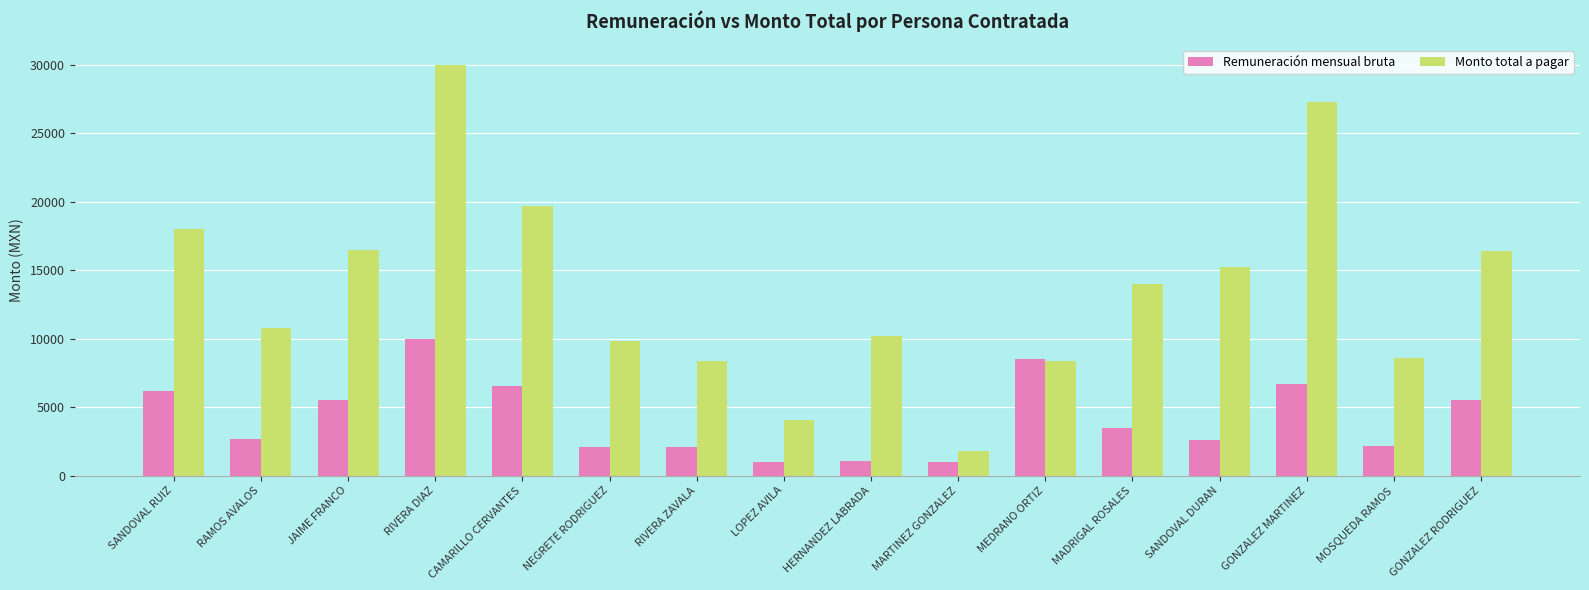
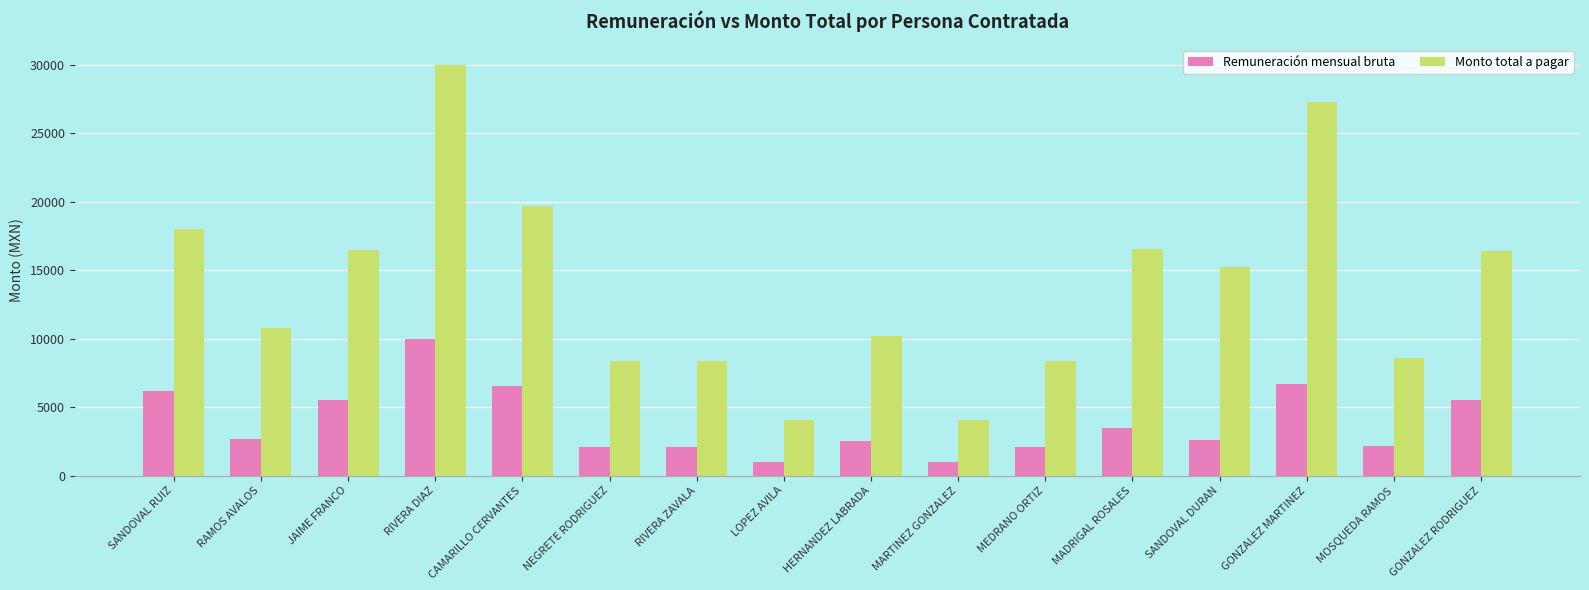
Monto total a pagar, NEGRETE RODRIGUEZ: 9800 -> 8400
Remuneración mensual bruta, HERNANDEZ LABRADA: 1000 -> 2600
Monto total a pagar, MARTINEZ GONZALEZ: 1800 -> 4100
Remuneración mensual bruta, MEDRANO ORTIZ: 8500 -> 2100
Monto total a pagar, MADRIGAL ROSALES: 14000 -> 16500
